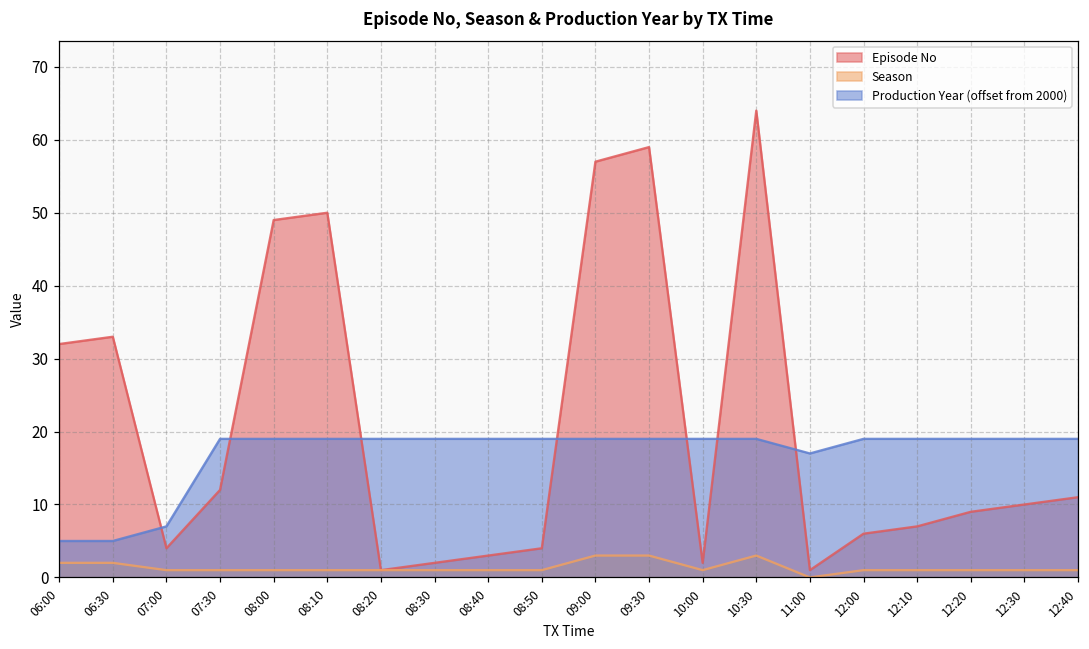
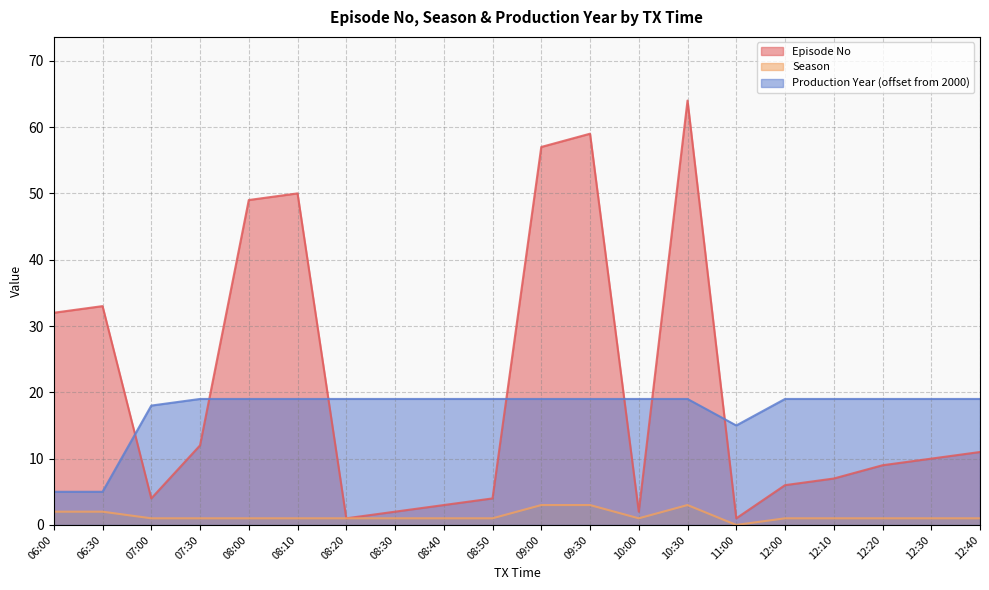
Production Year (offset from 2000), 07:00: 7 -> 18
Production Year (offset from 2000), 11:00: 17 -> 15
